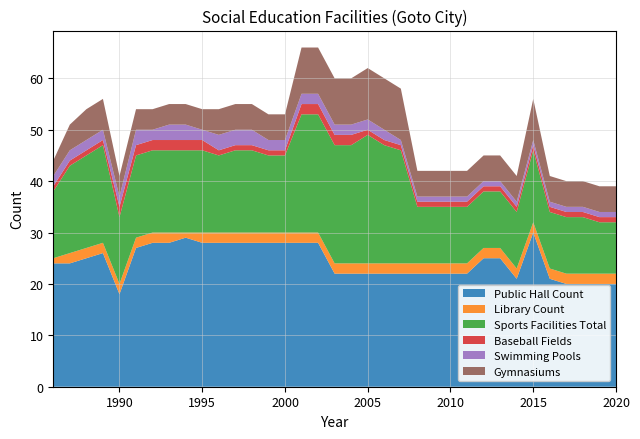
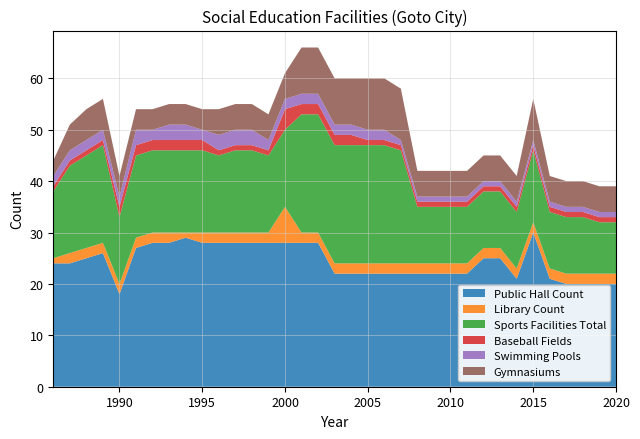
Library Count, 2000: 2 -> 7
Baseball Fields, 2000: 1 -> 4
Sports Facilities Total, 2005: 25 -> 23
